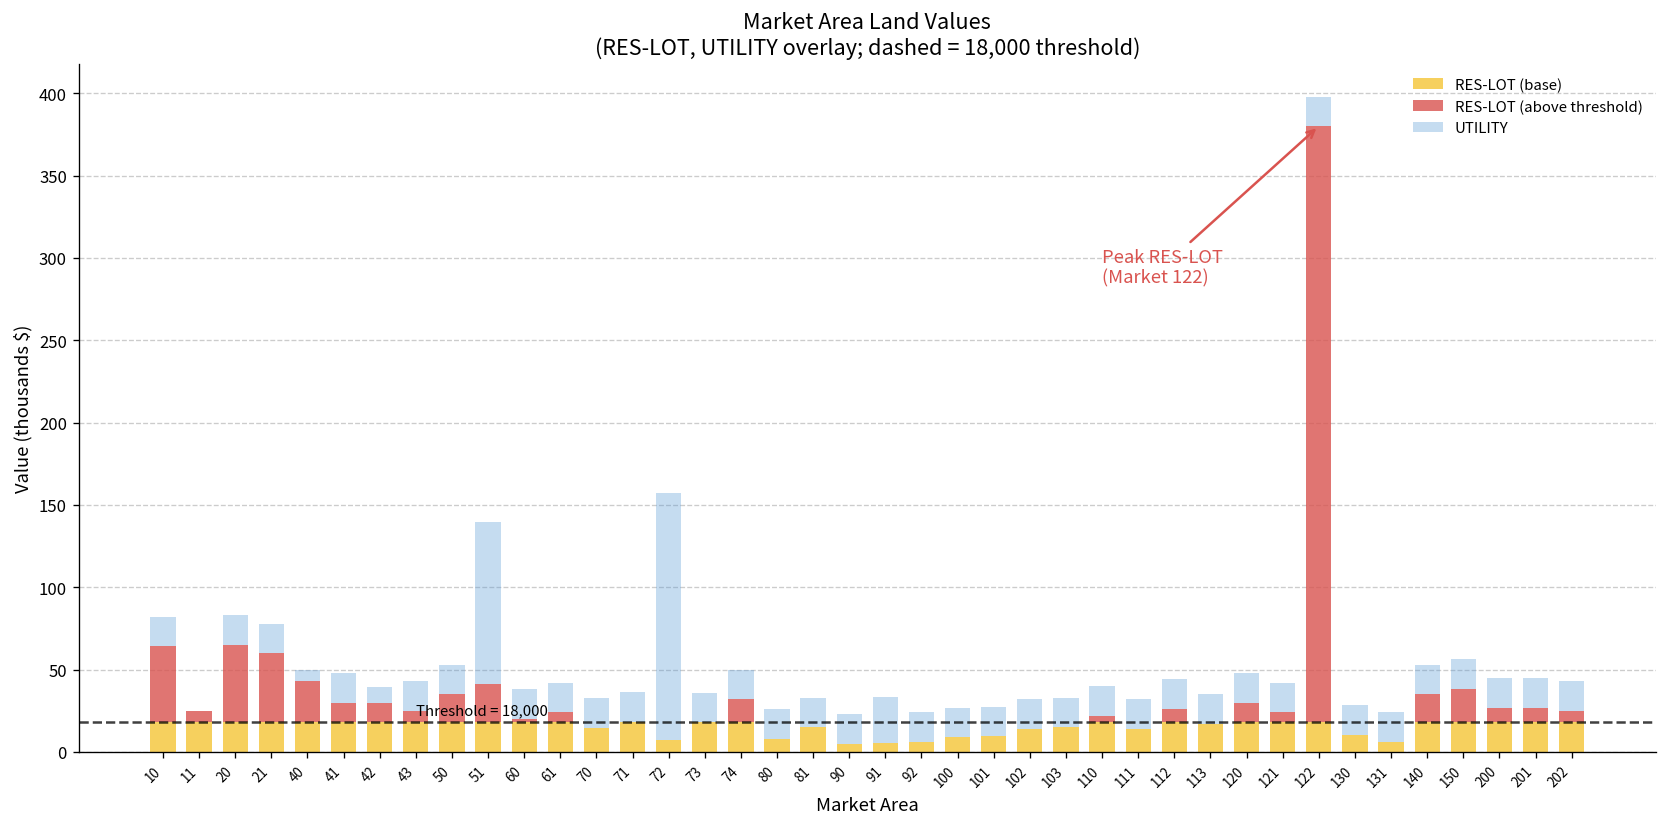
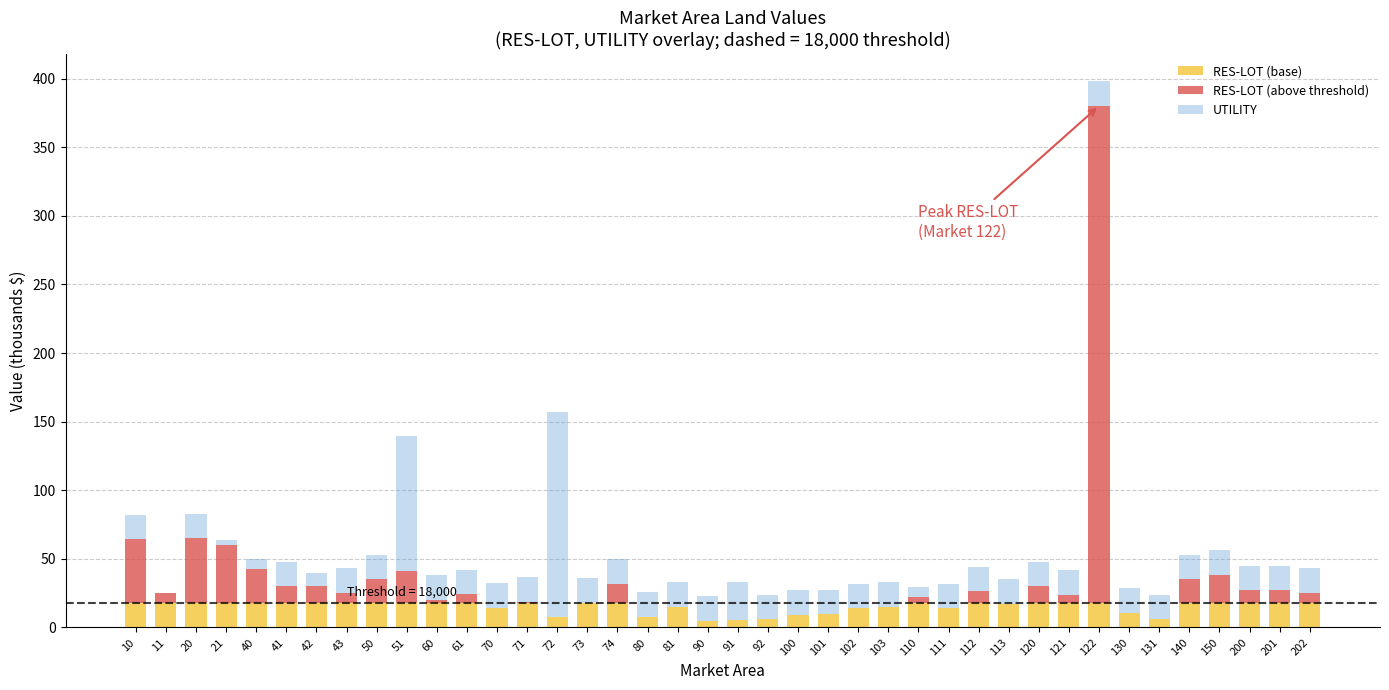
UTILITY, 21: 18 -> 4
UTILITY, 110: 18 -> 7
